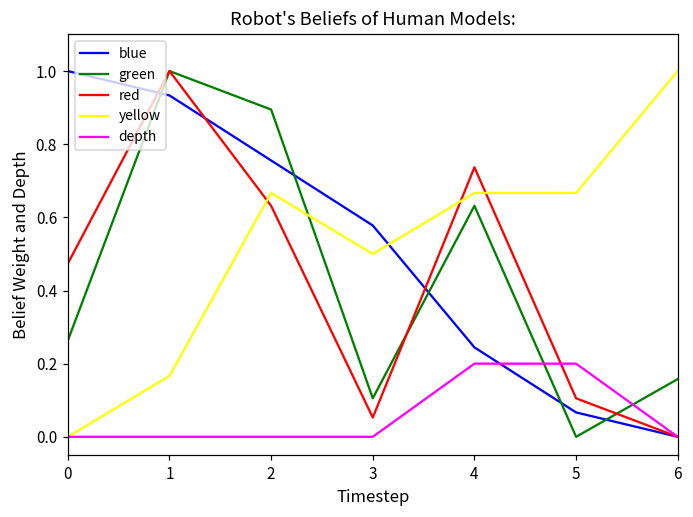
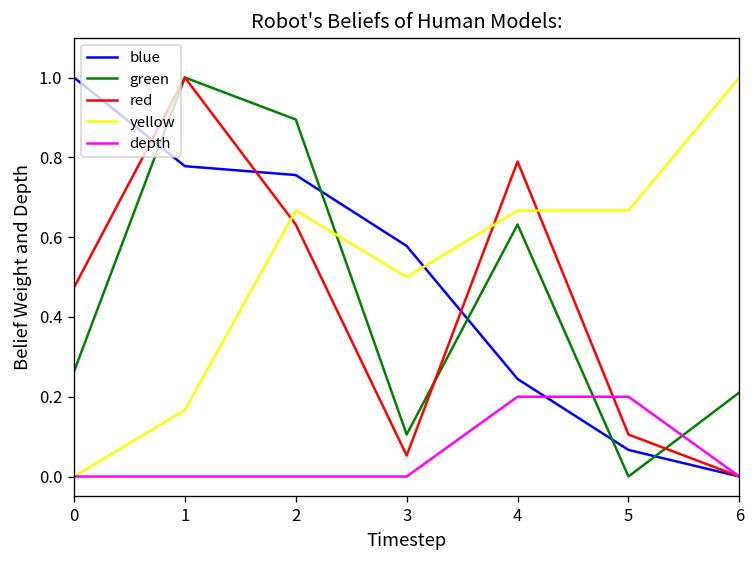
blue, 1: 0.93 -> 0.78
red, 4: 0.74 -> 0.79
green, 6: 0.16 -> 0.21
